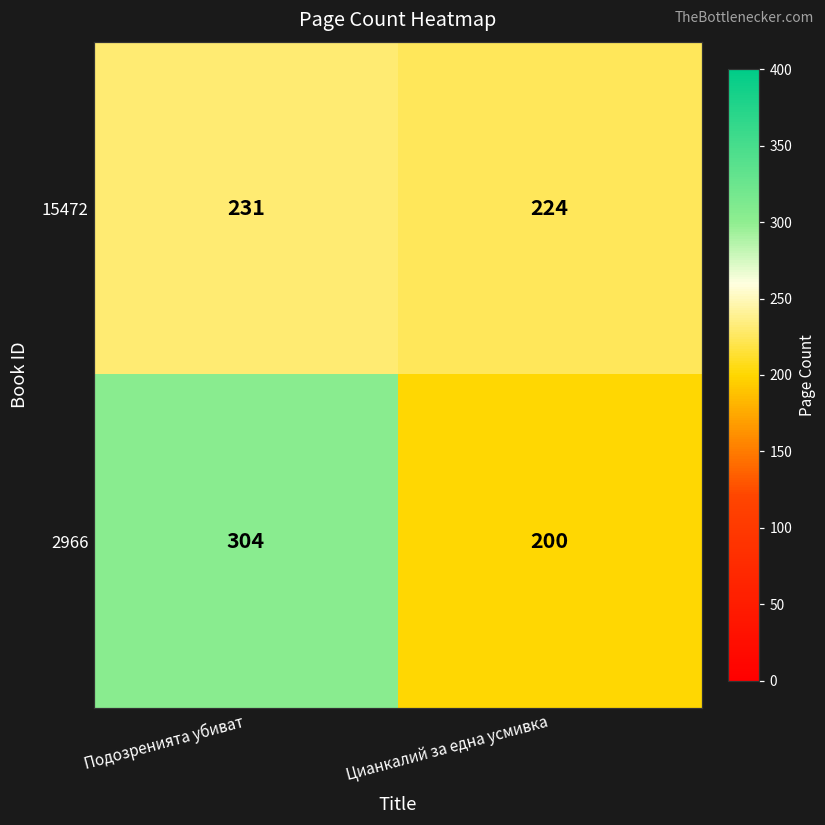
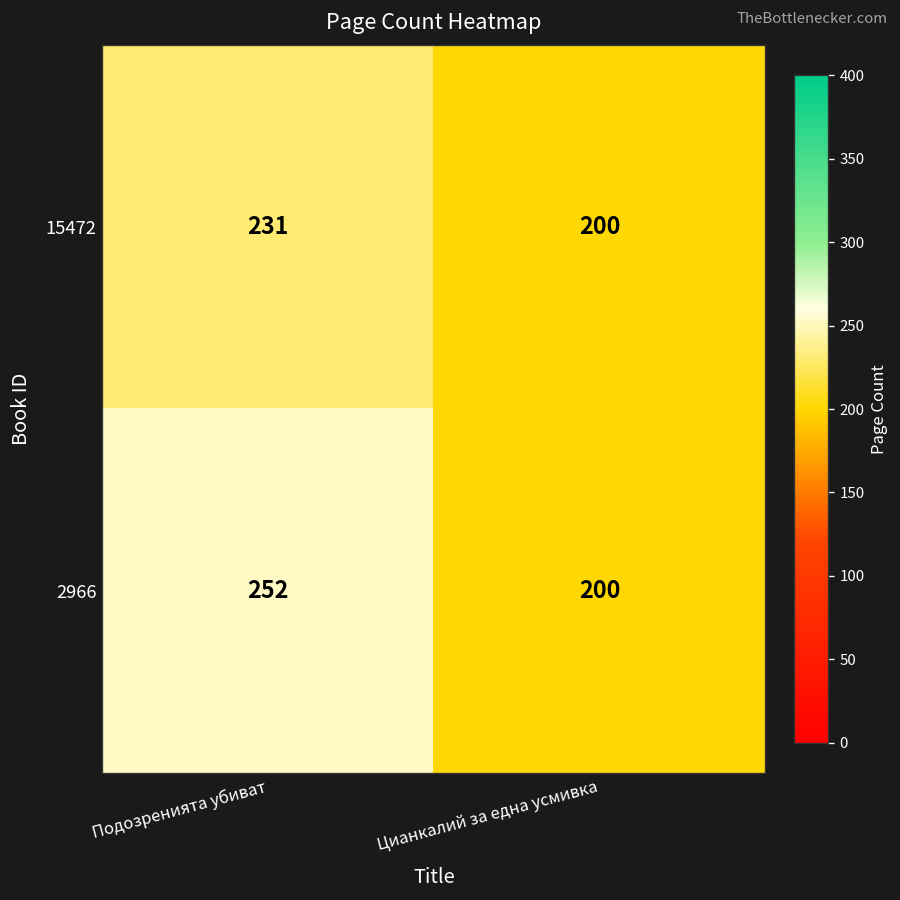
15472, Цианкалий за една усмивка: 224 -> 200
2966, Подозренията убиват: 304 -> 252
